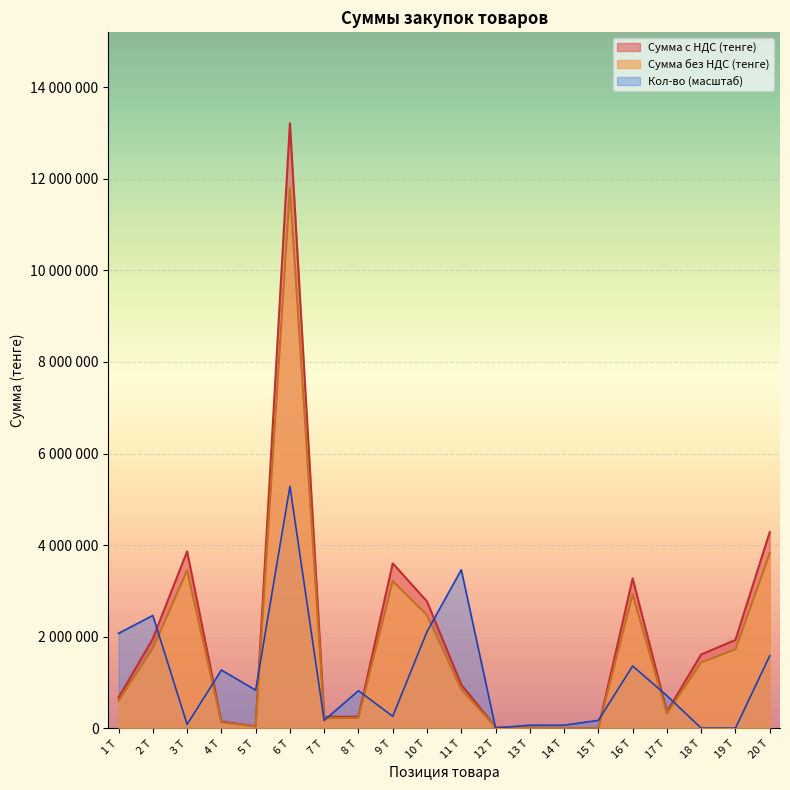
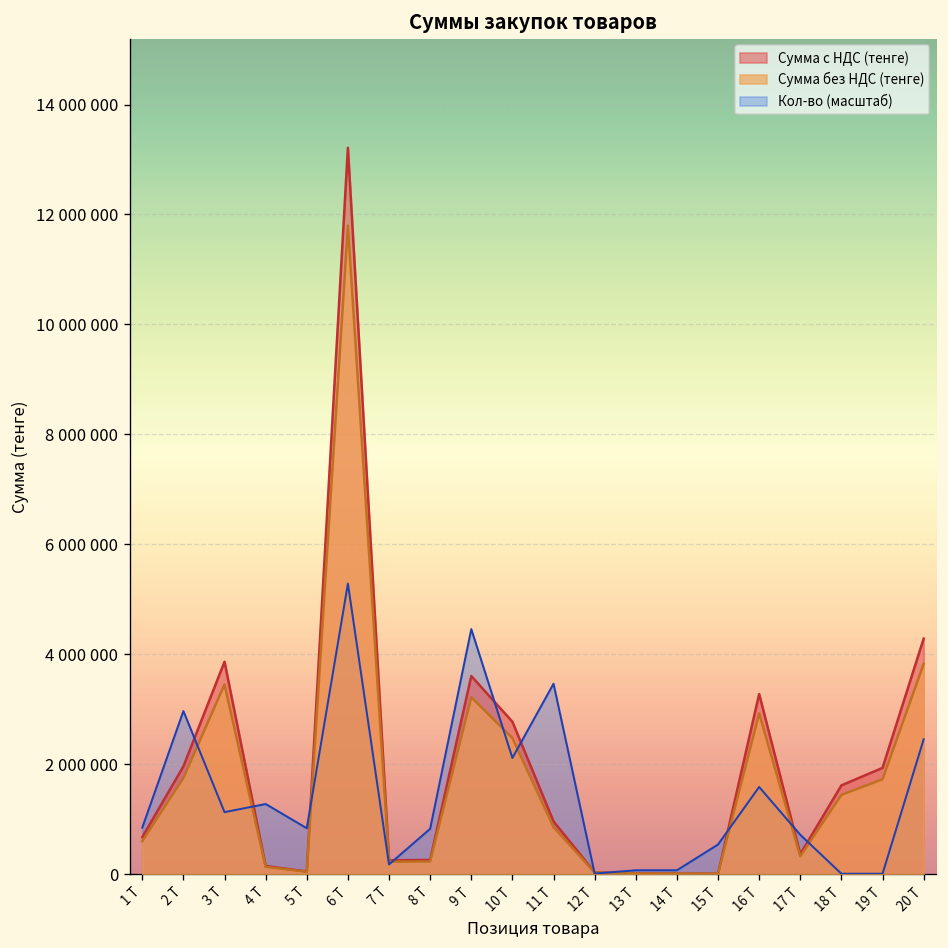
Кол-во (масштаб), 1 Т: 2100000 -> 800000
Кол-во (масштаб), 2 Т: 2500000 -> 3000000
Кол-во (масштаб), 3 Т: 100000 -> 1100000
Кол-во (масштаб), 9 Т: 300000 -> 4500000
Кол-во (масштаб), 15 Т: 200000 -> 500000
Кол-во (масштаб), 16 Т: 1400000 -> 1600000
Кол-во (масштаб), 20 Т: 1600000 -> 2500000
